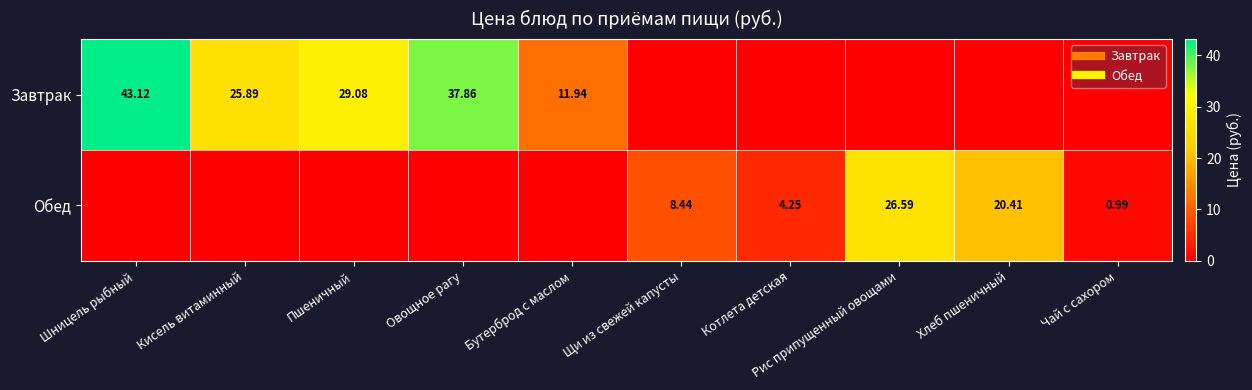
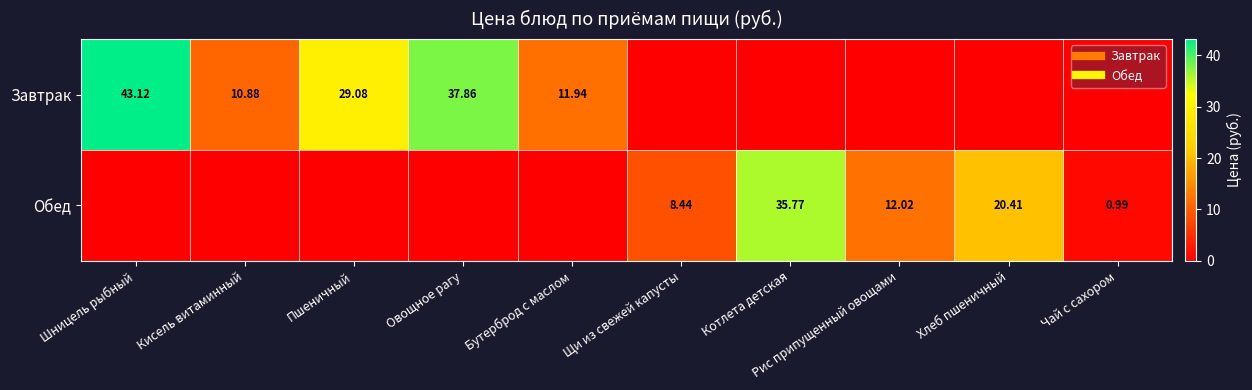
Завтрак, Кисель витаминный: 25.89 -> 10.88
Обед, Котлета детская: 4.25 -> 35.77
Обед, Рис припущенный овощами: 26.59 -> 12.02
